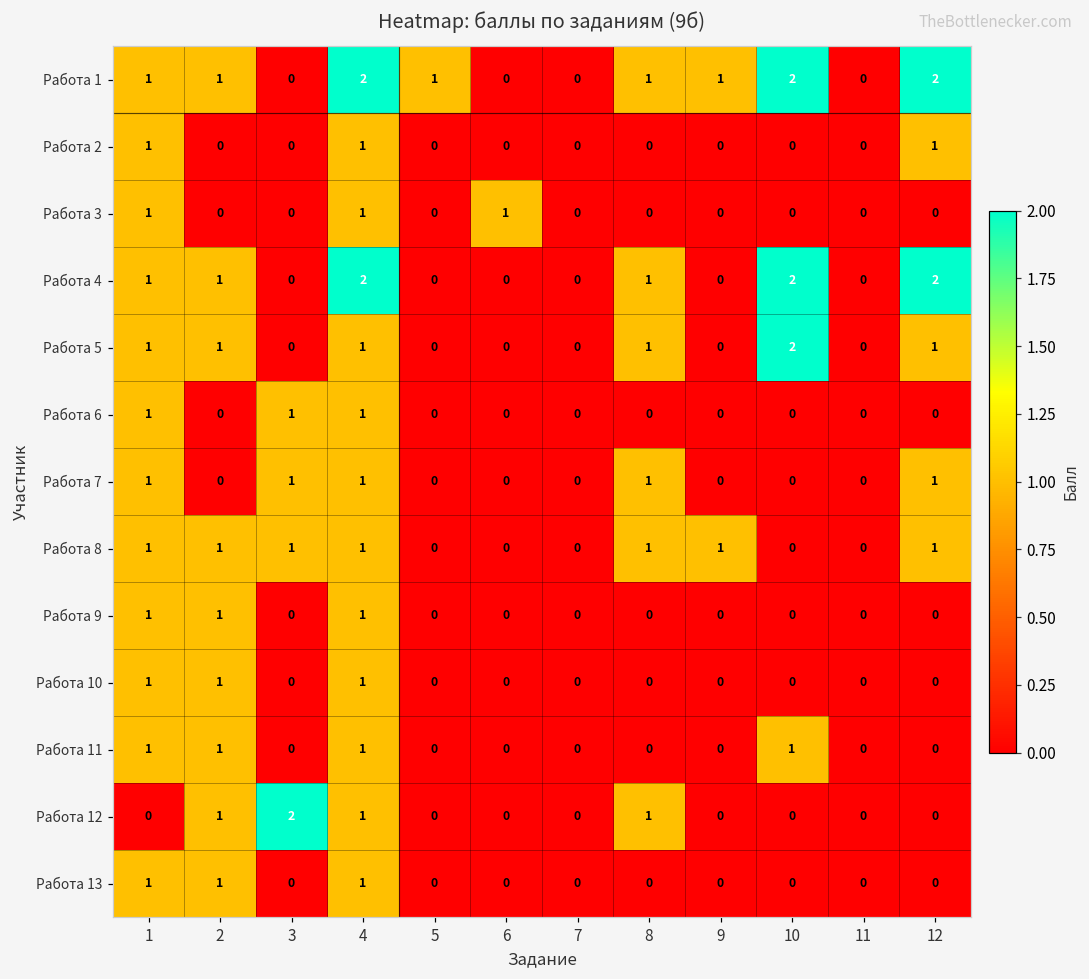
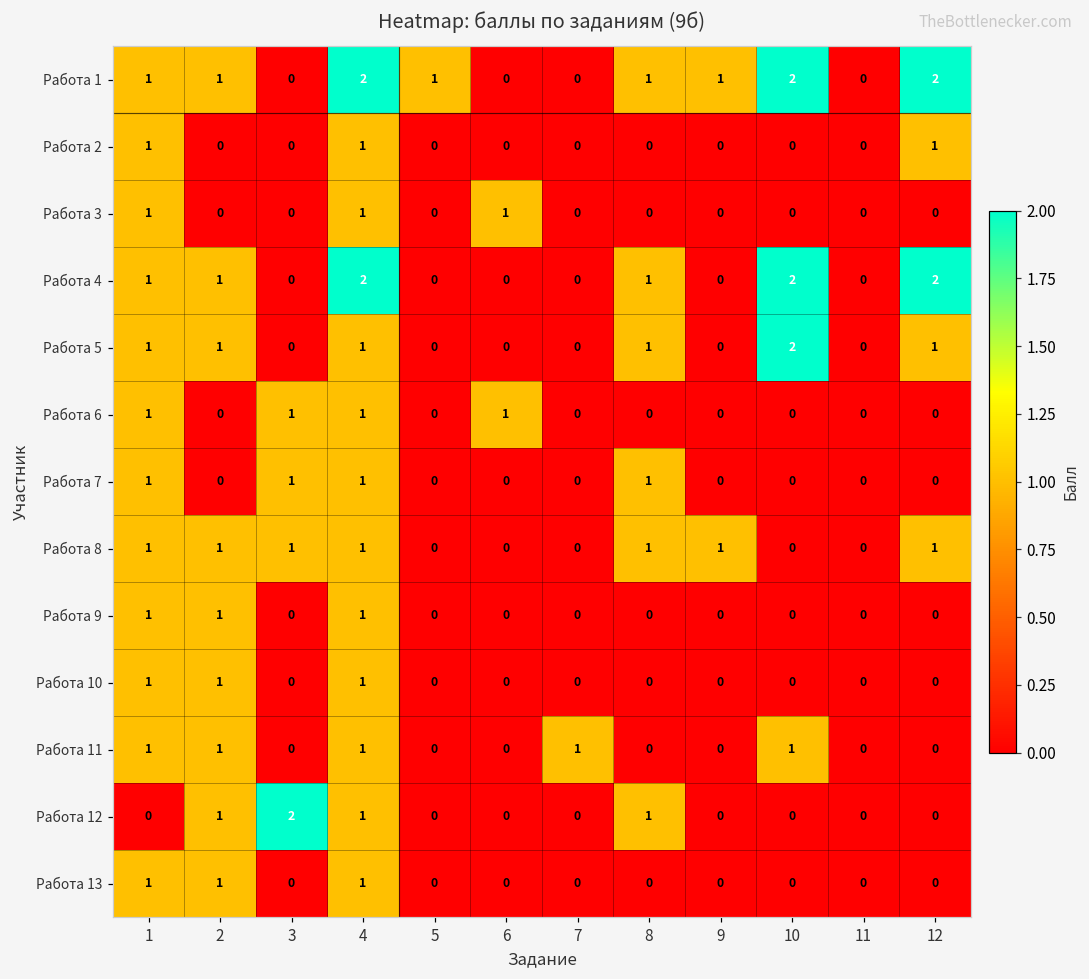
Работа 6, 6: 0 -> 1
Работа 7, 12: 1 -> 0
Работа 11, 7: 0 -> 1
